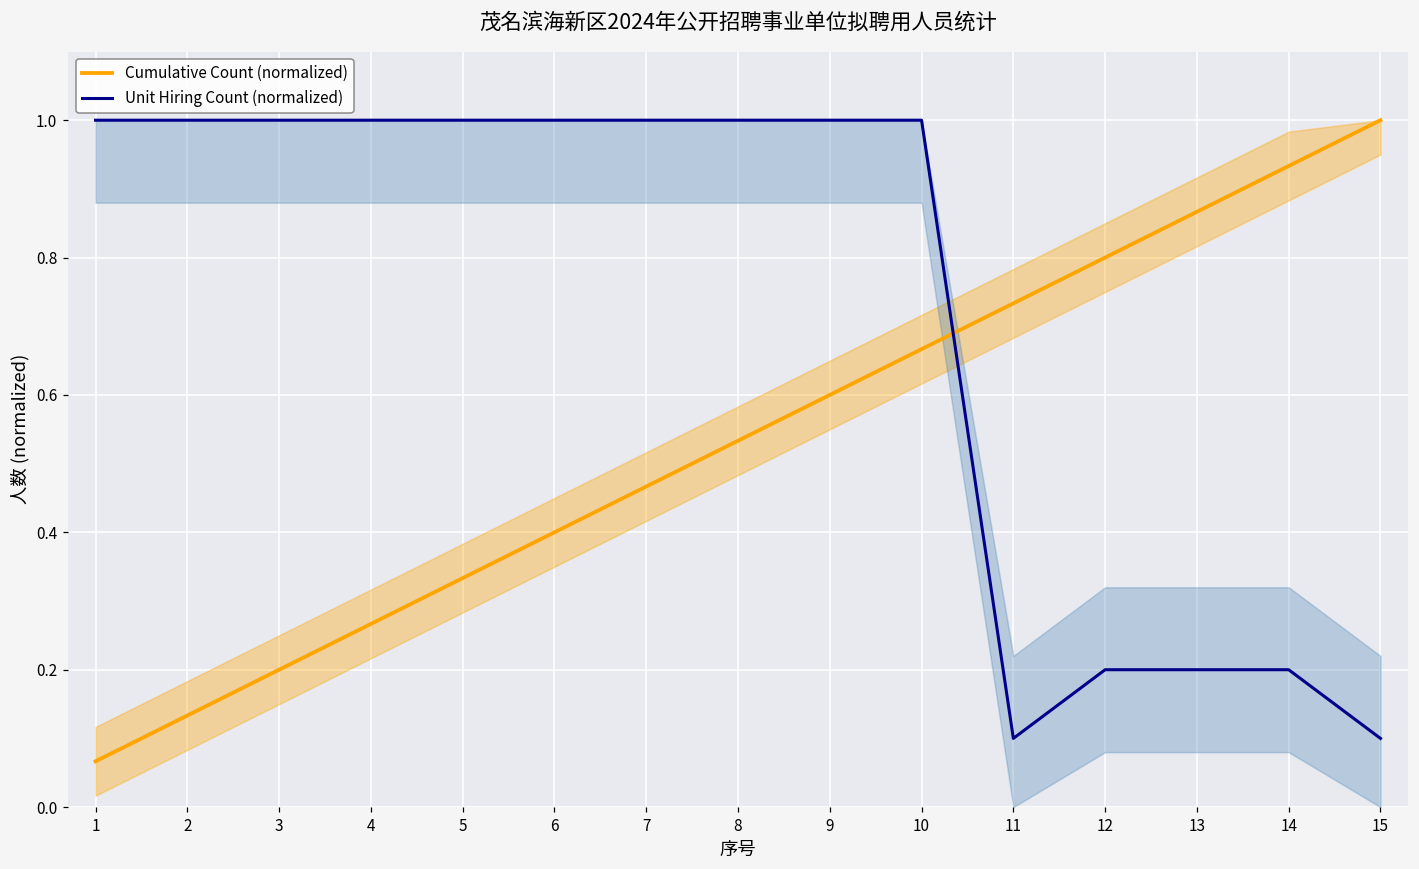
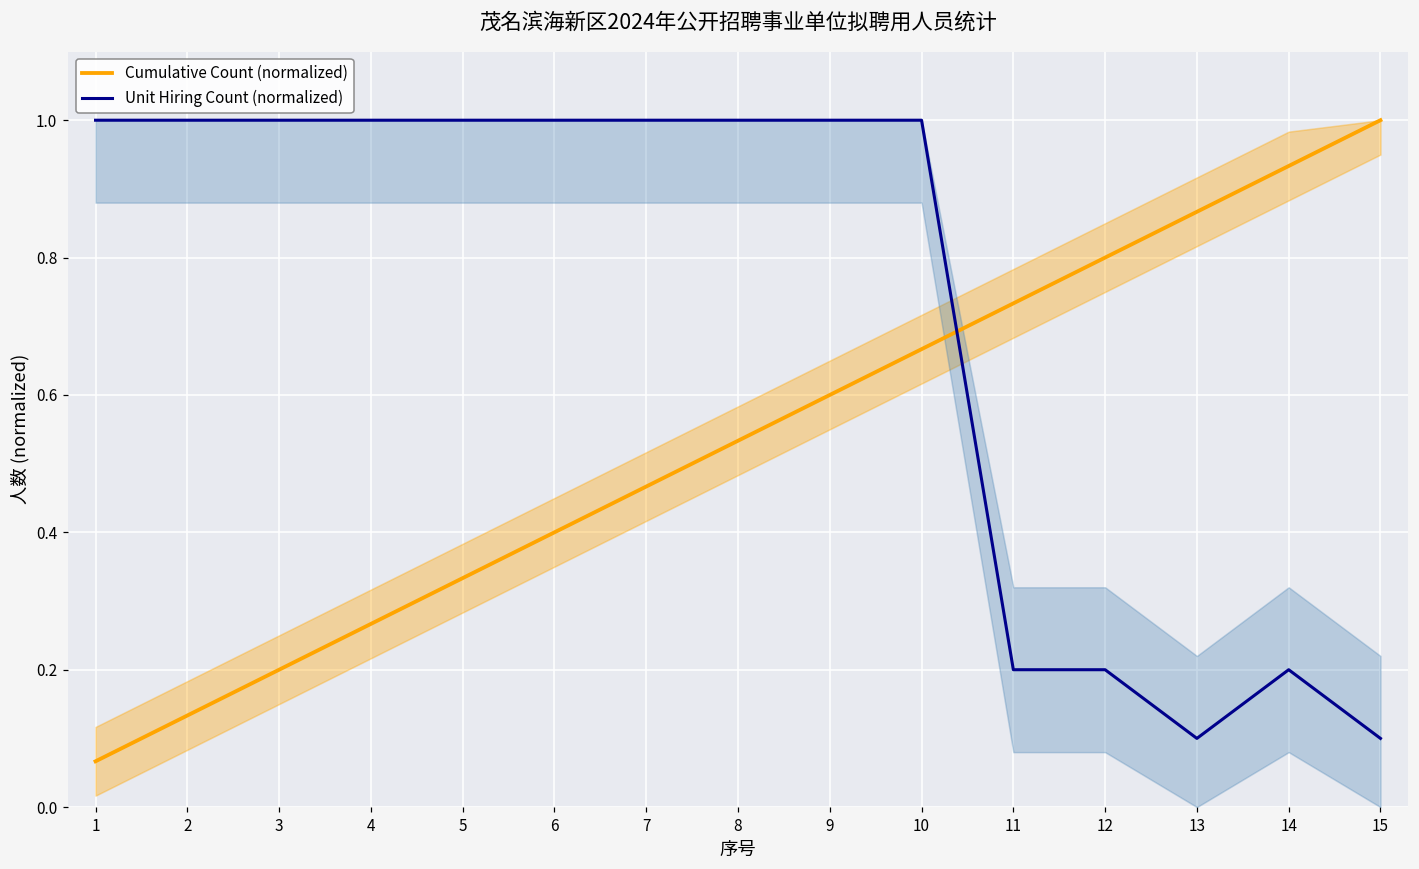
Unit Hiring Count (normalized), 11: 0.10 -> 0.20
Unit Hiring Count (normalized), 13: 0.20 -> 0.10
